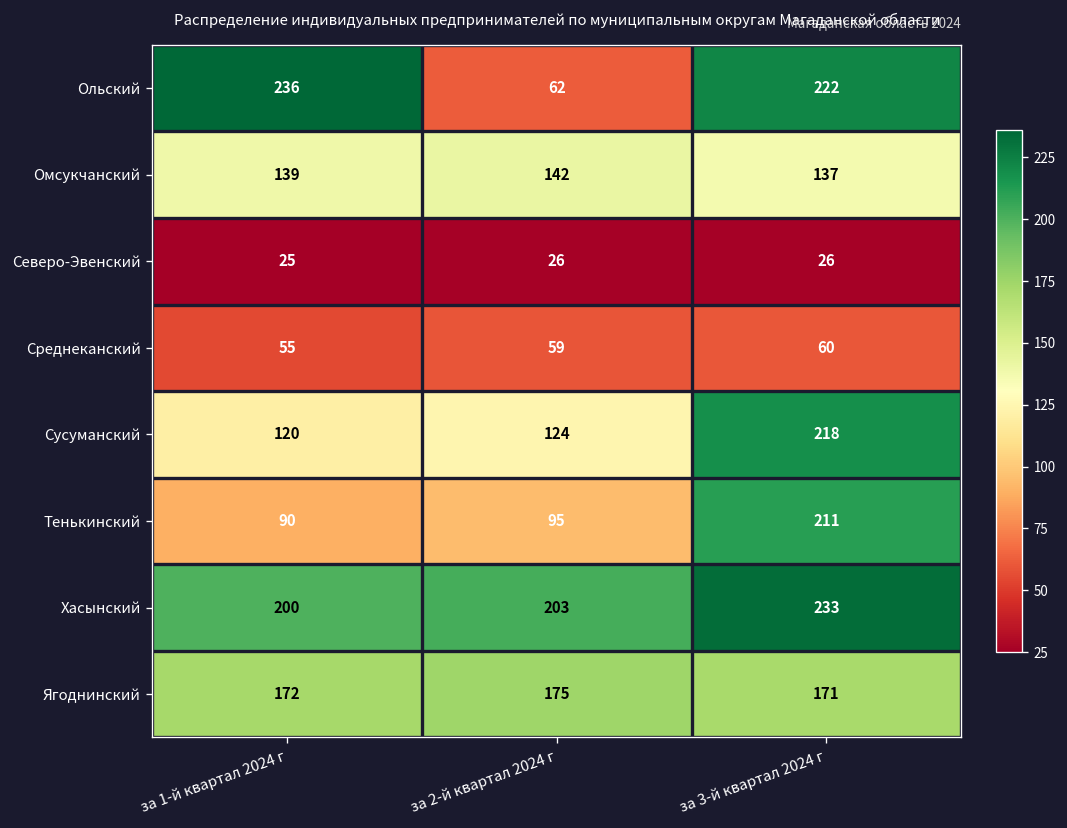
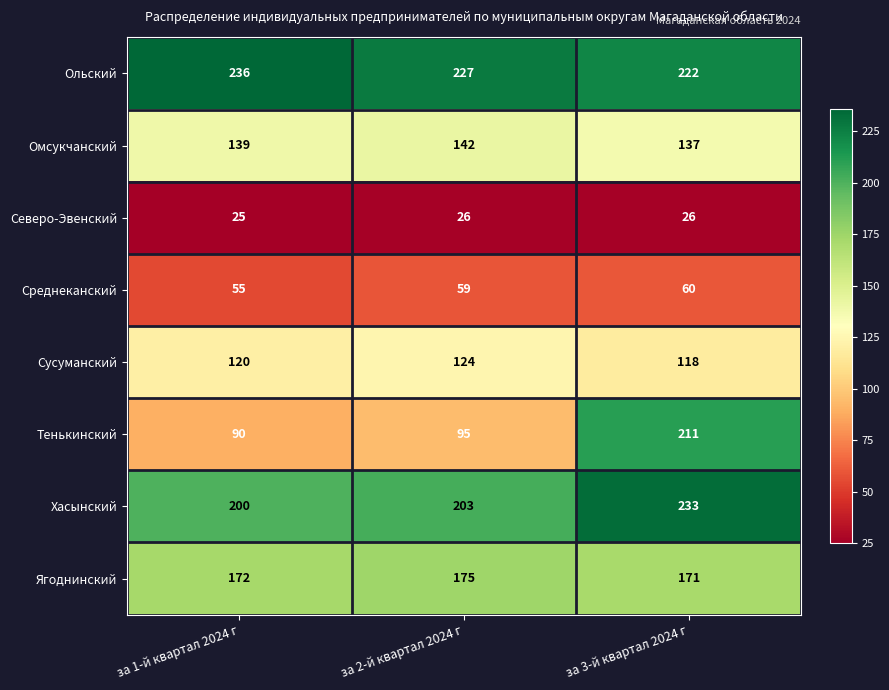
Ольский, за 2-й квартал 2024 г: 62 -> 227
Сусуманский, за 3-й квартал 2024 г: 218 -> 118
